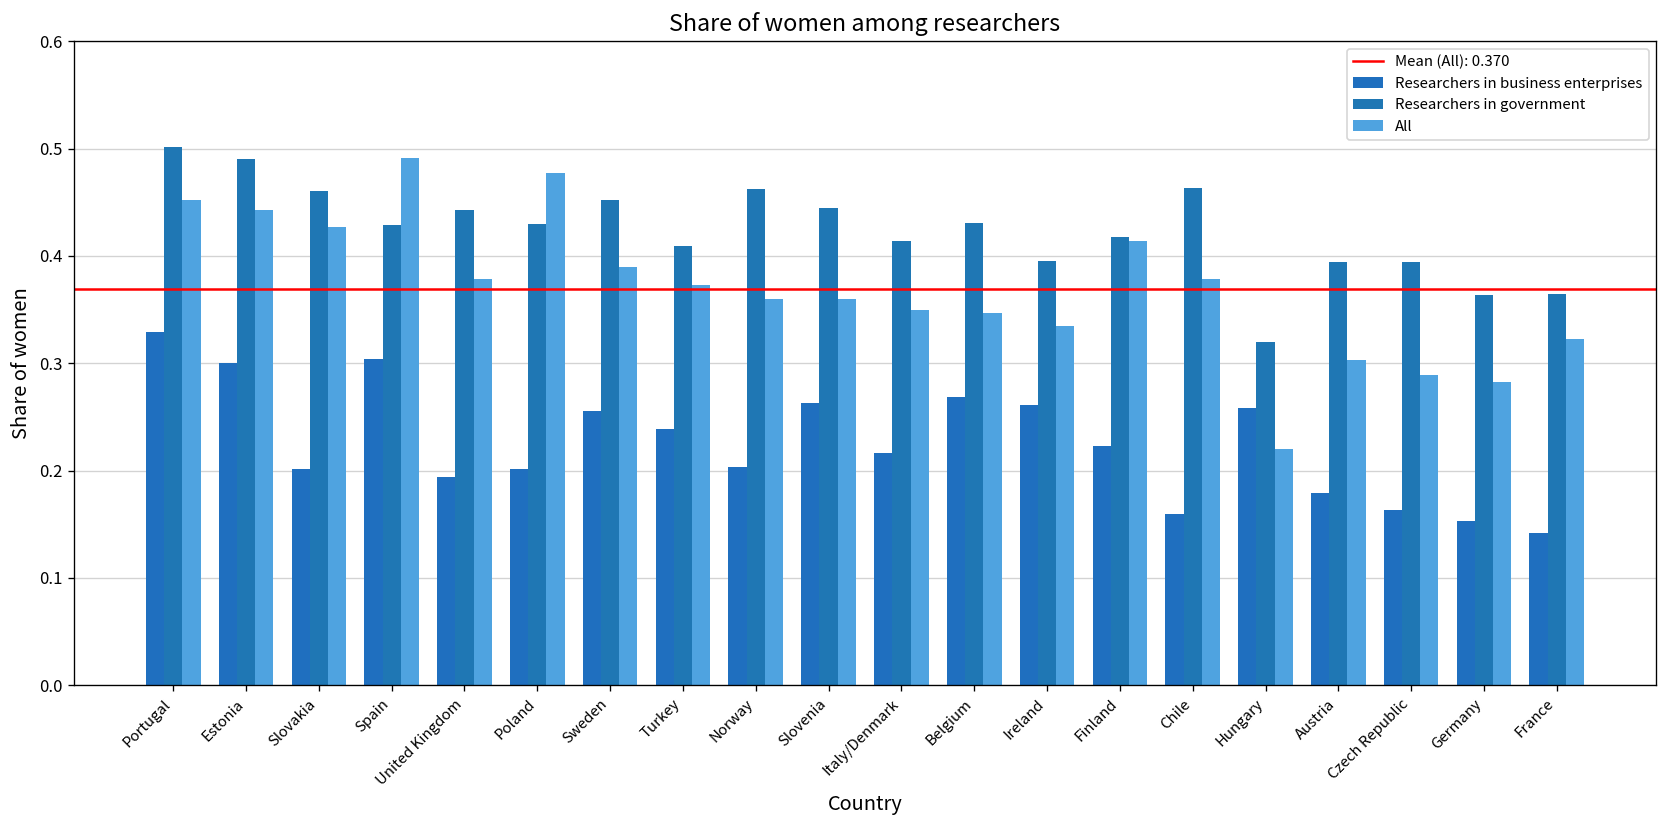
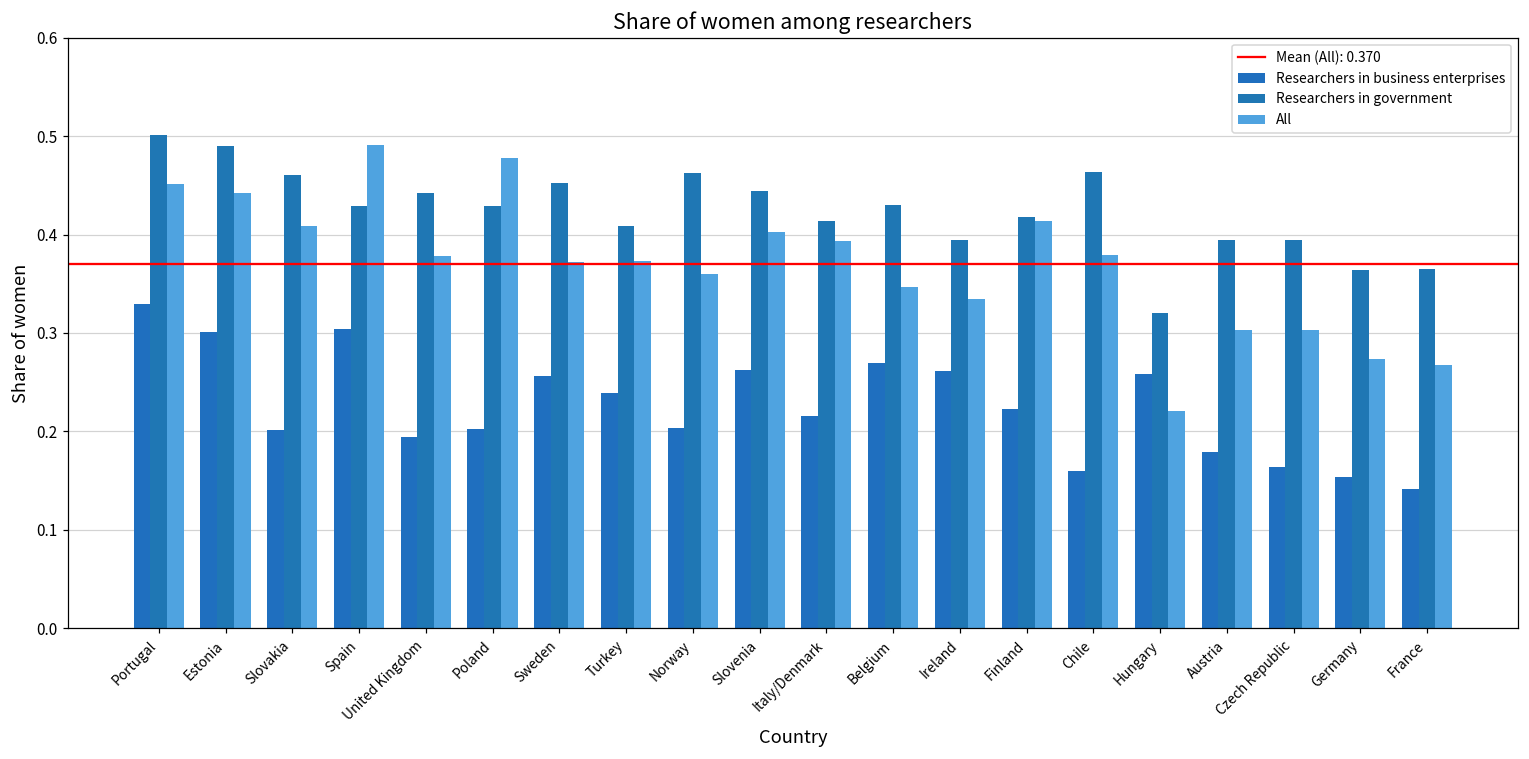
All, Slovakia: 0.43 -> 0.41
All, Sweden: 0.39 -> 0.37
All, Slovenia: 0.36 -> 0.40
All, Italy/Denmark: 0.35 -> 0.39
All, Czech Republic: 0.29 -> 0.30
All, Germany: 0.28 -> 0.27
All, France: 0.32 -> 0.27
